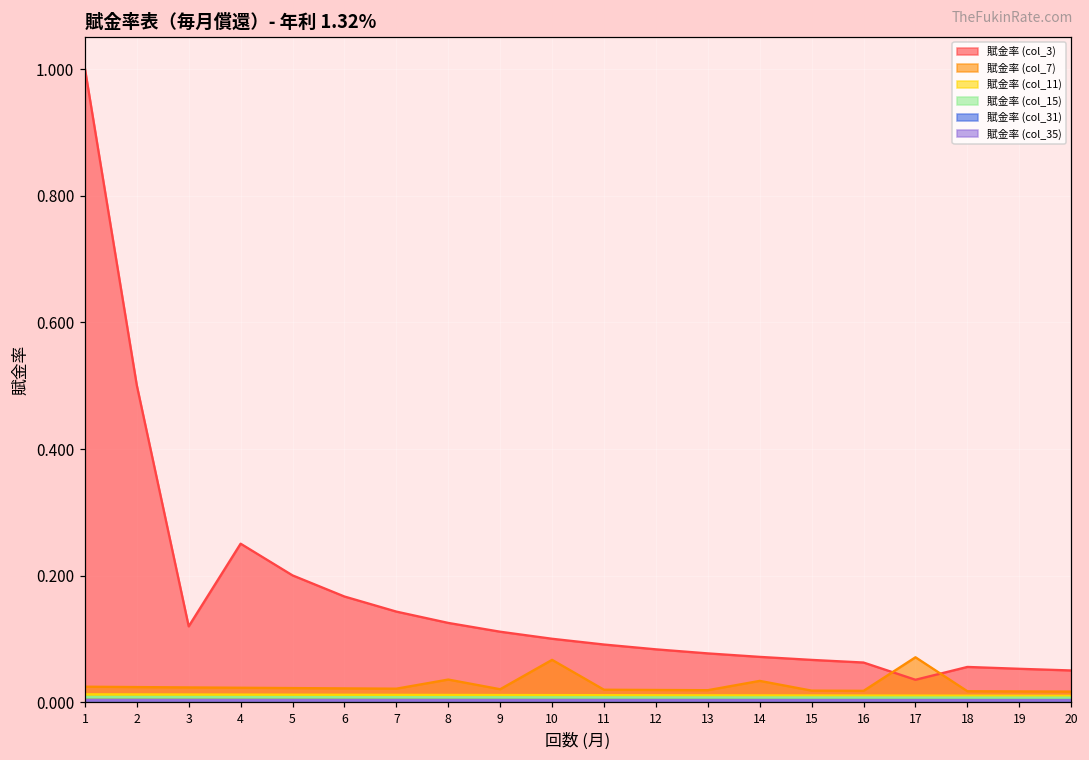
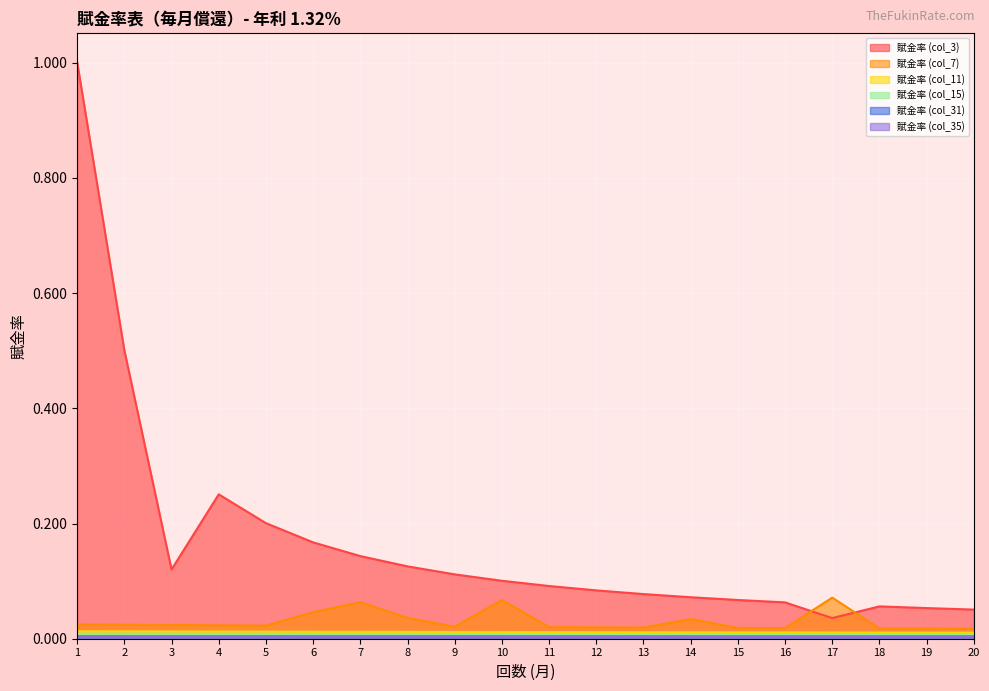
賦金率 (col_7), 6: 0.02 -> 0.05
賦金率 (col_7), 7: 0.02 -> 0.06
